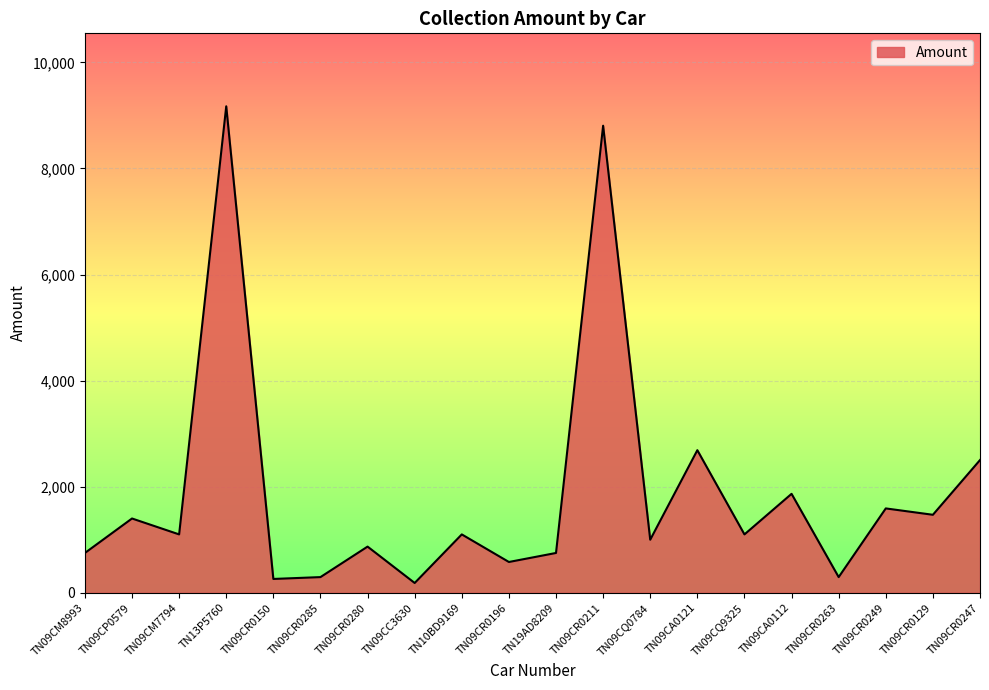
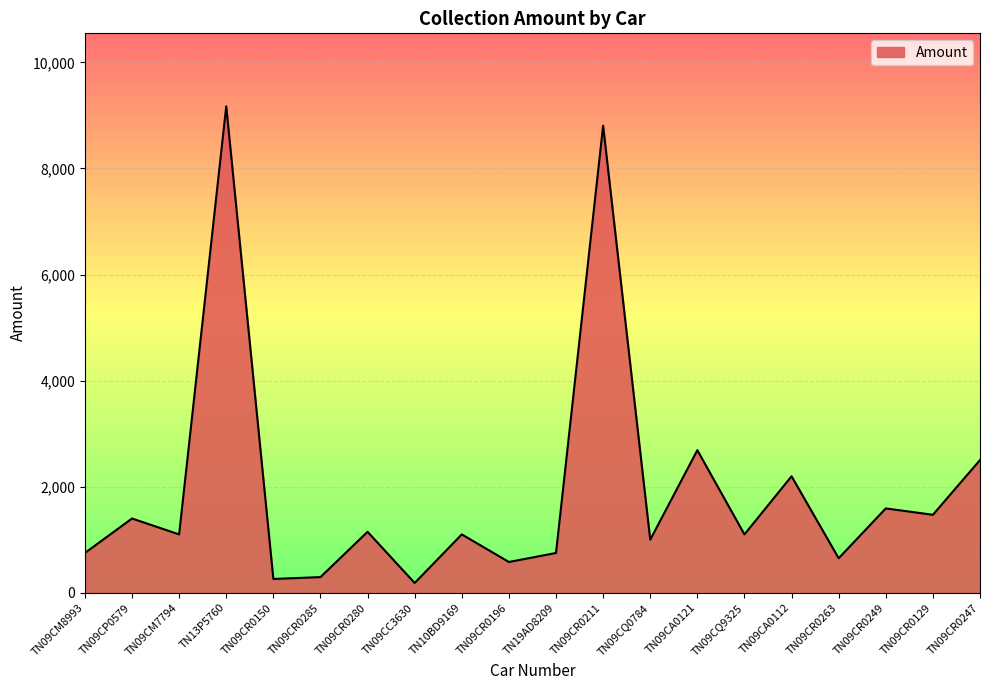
TN09CR0280: 900 -> 1,100
TN09CA0112: 1,900 -> 2,200
TN09CR0263: 300 -> 700
